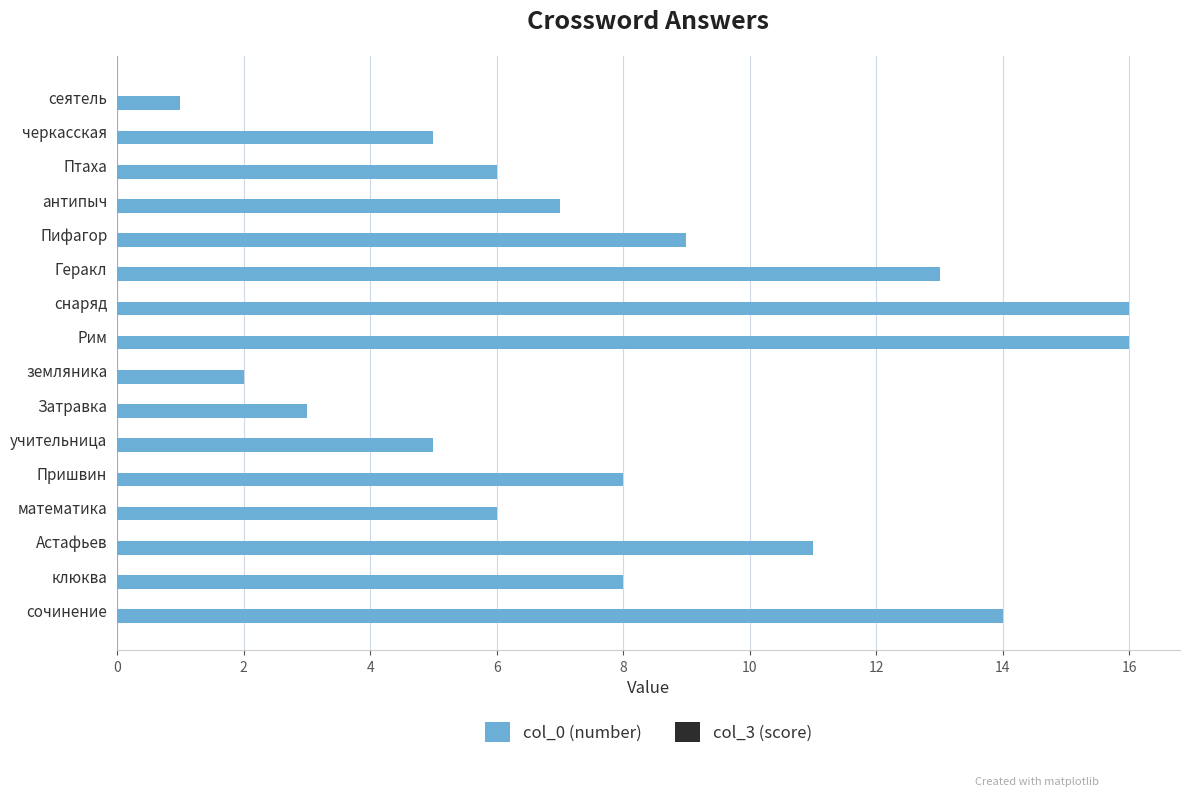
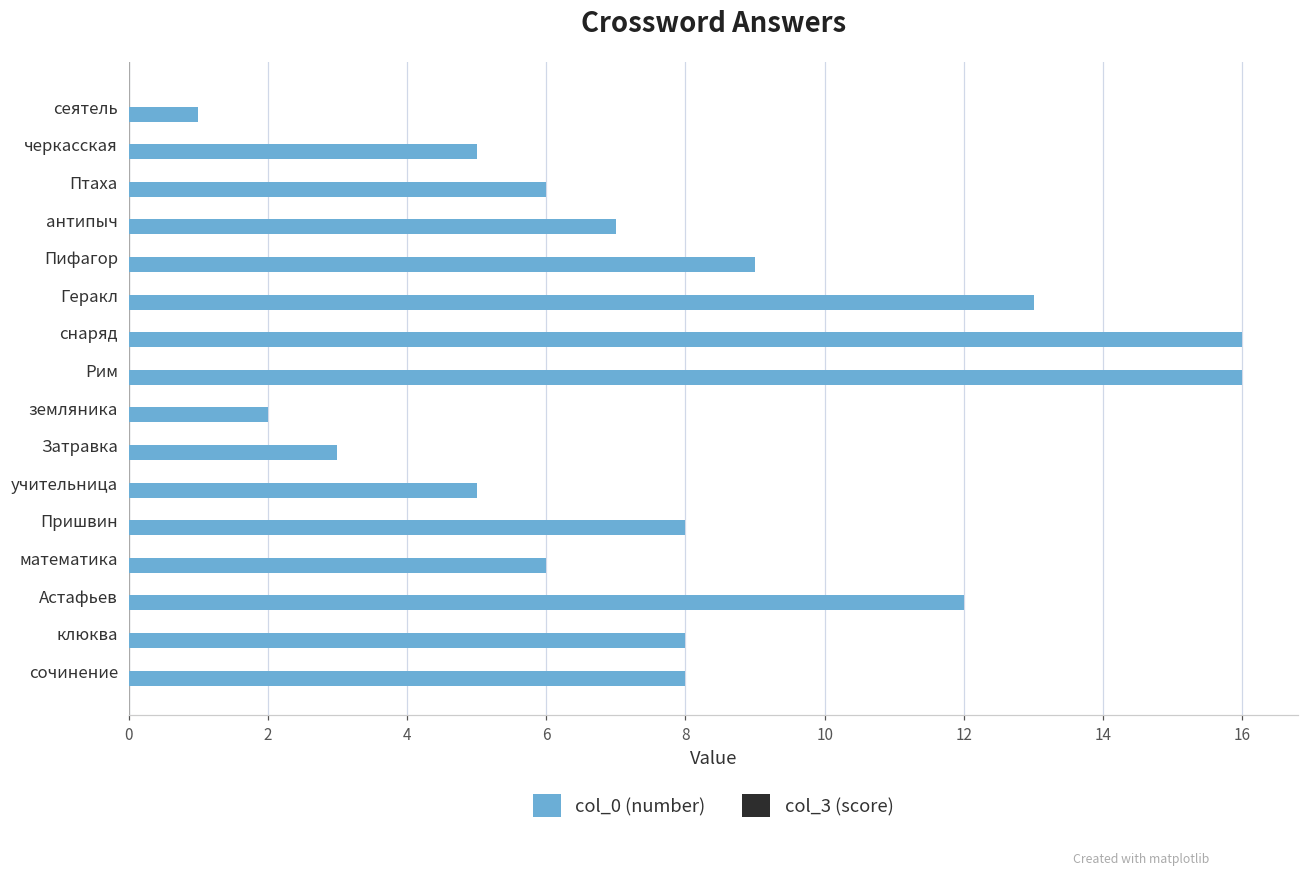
col_0 (number), Астафьев: 11 -> 12
col_0 (number), сочинение: 14 -> 8
